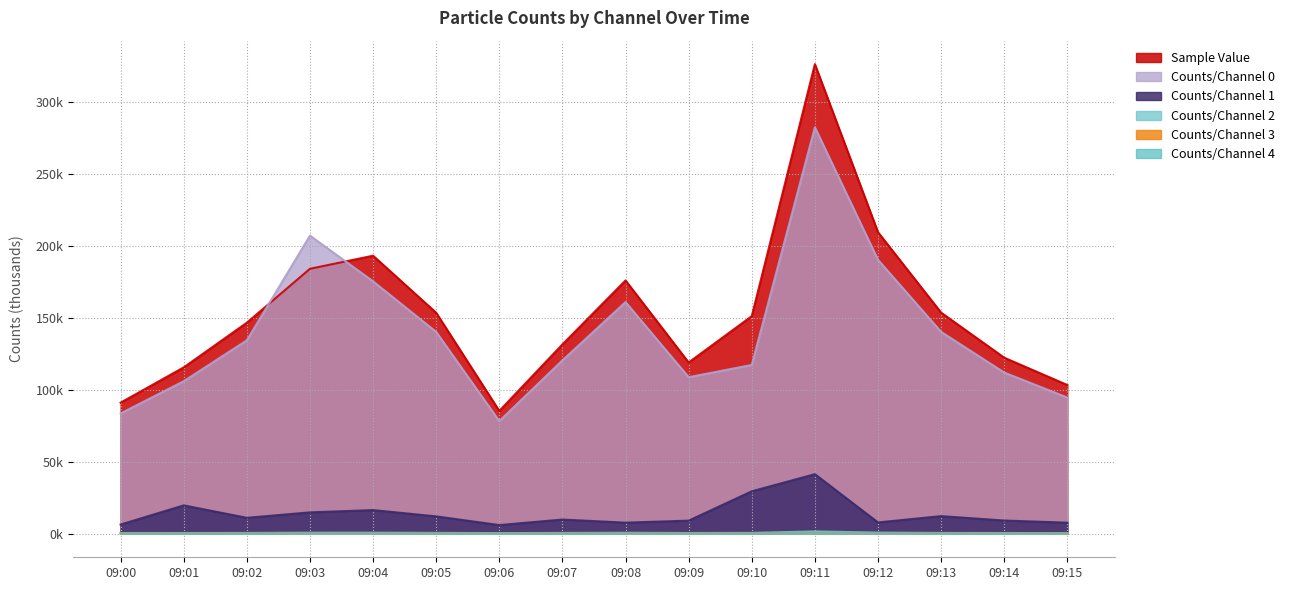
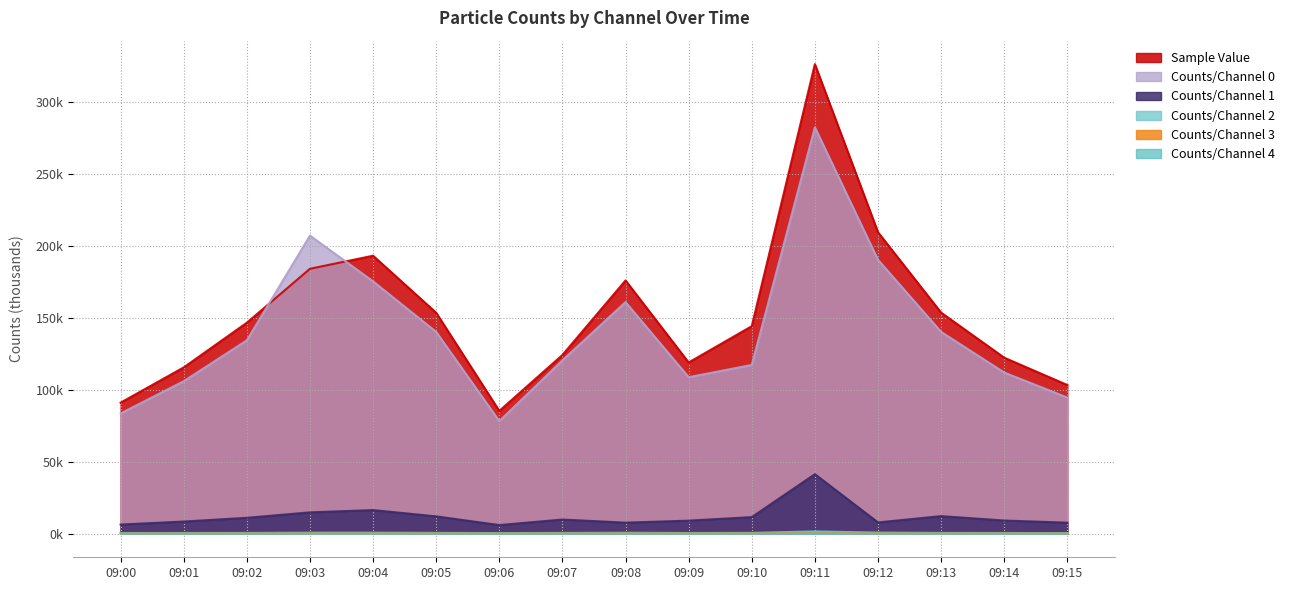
Counts/Channel 1, 09:01: 20000 -> 9000
Sample Value, 09:07: 132000 -> 124000
Sample Value, 09:10: 151000 -> 144000
Counts/Channel 1, 09:10: 30000 -> 12000
